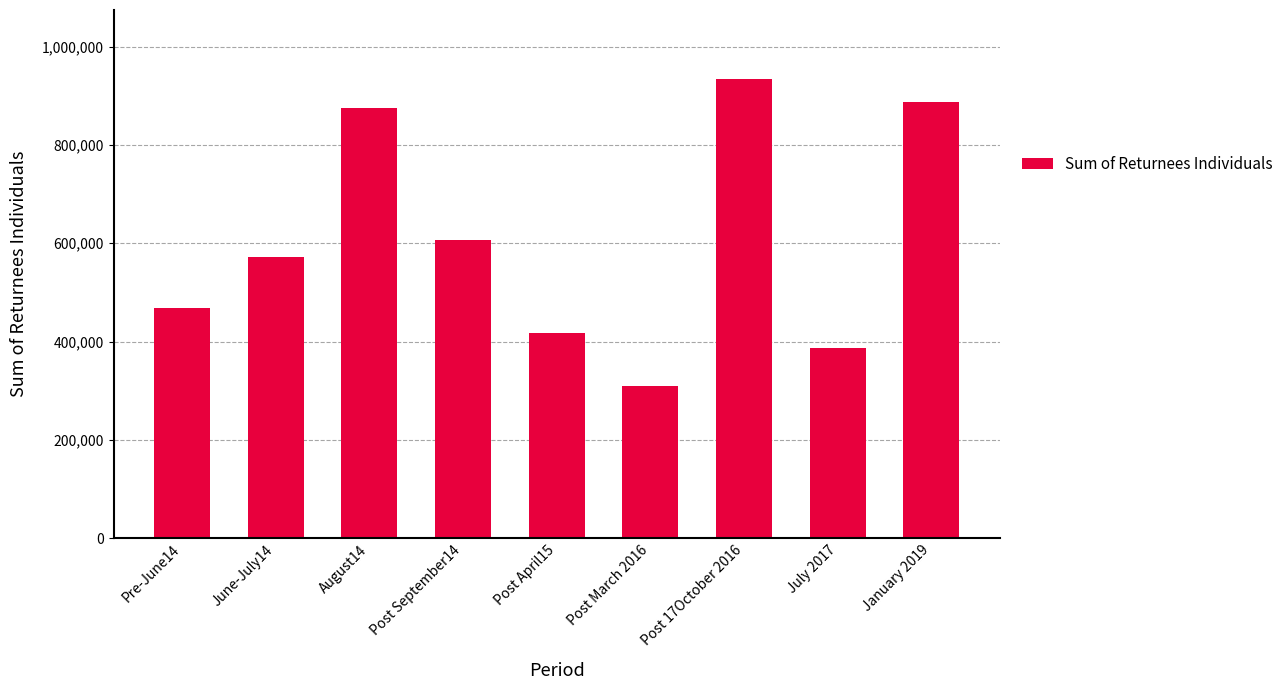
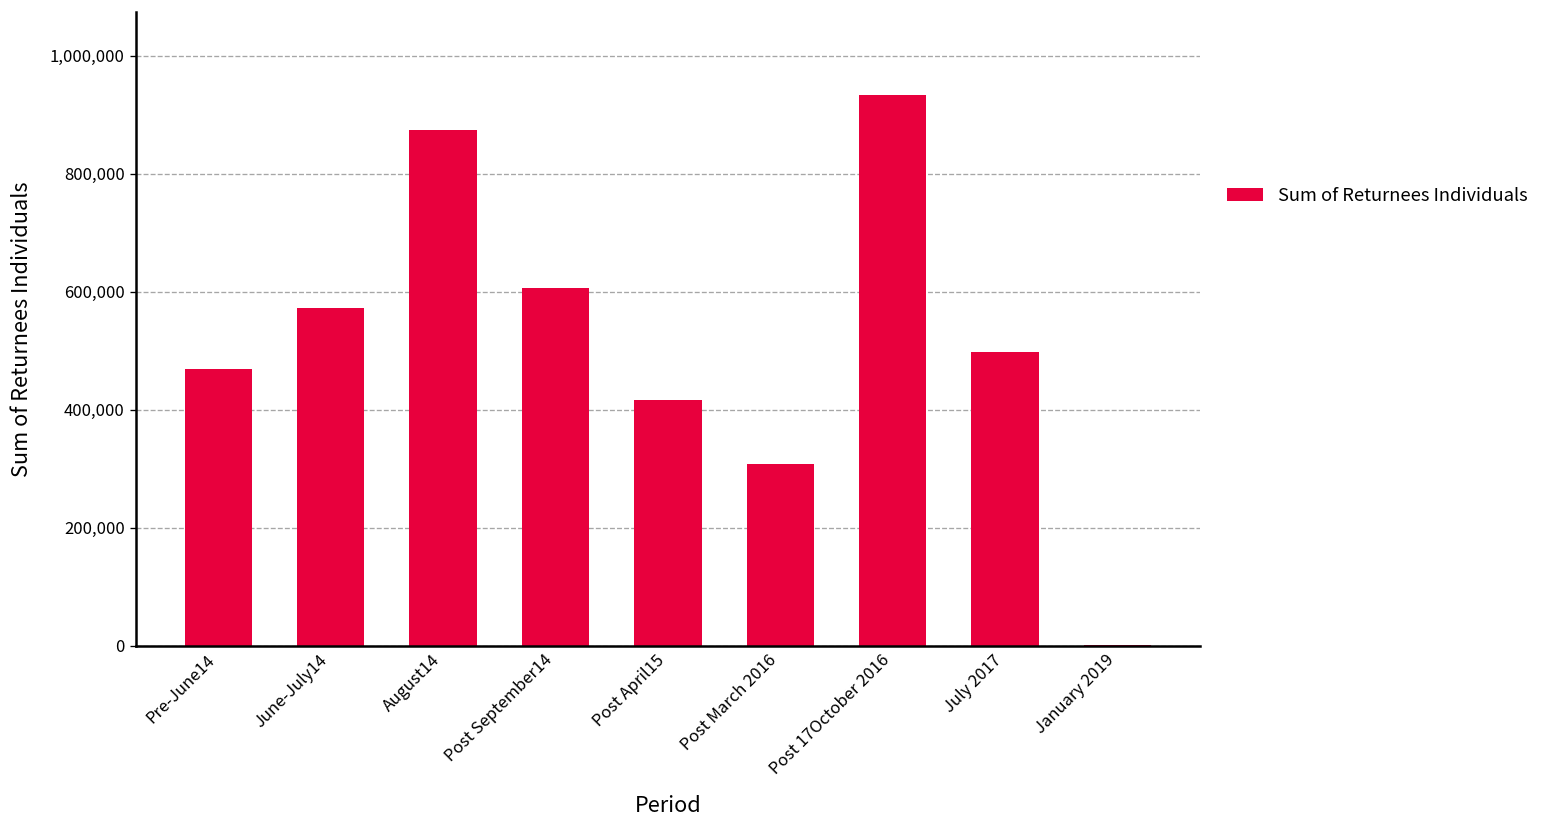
July 2017: 390,000 -> 500,000
January 2019: 890,000 -> 0
